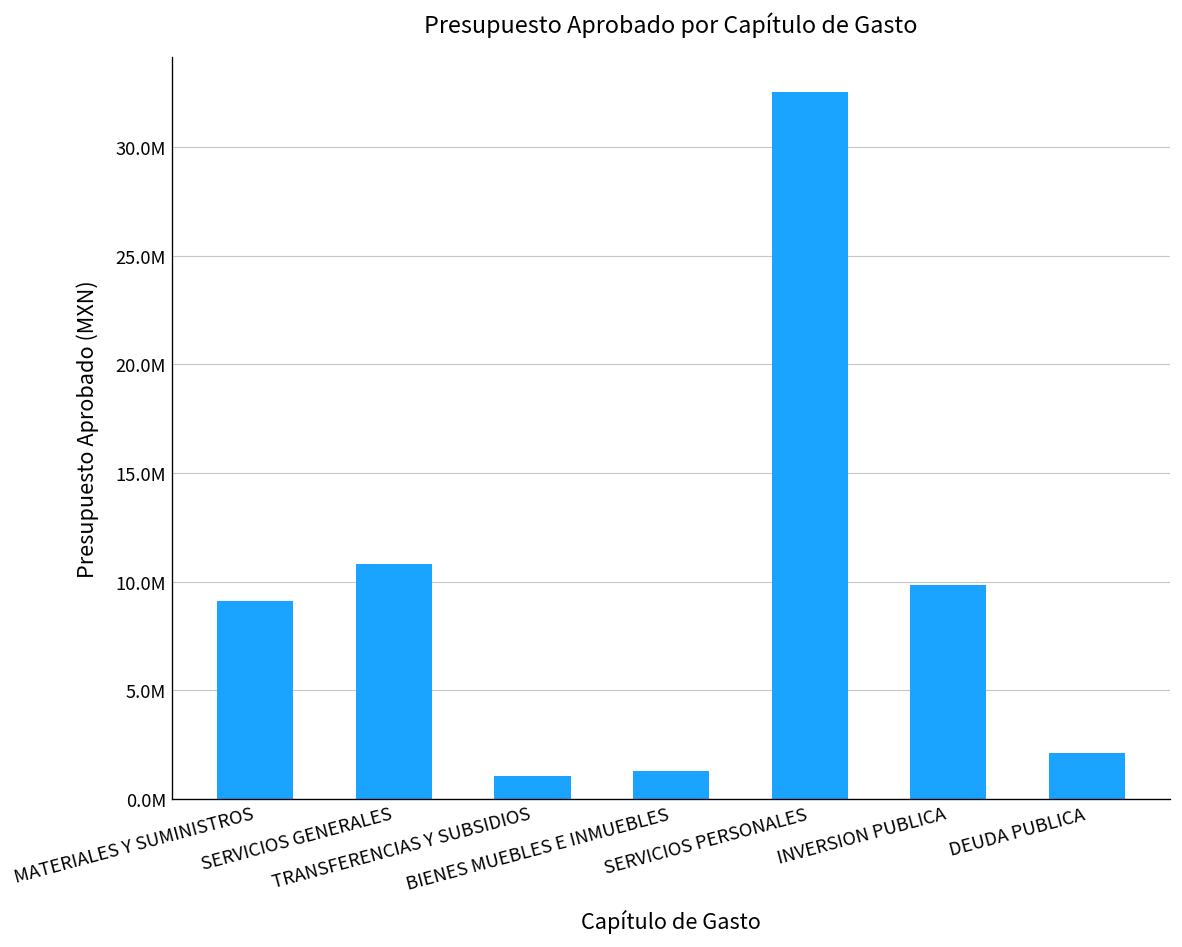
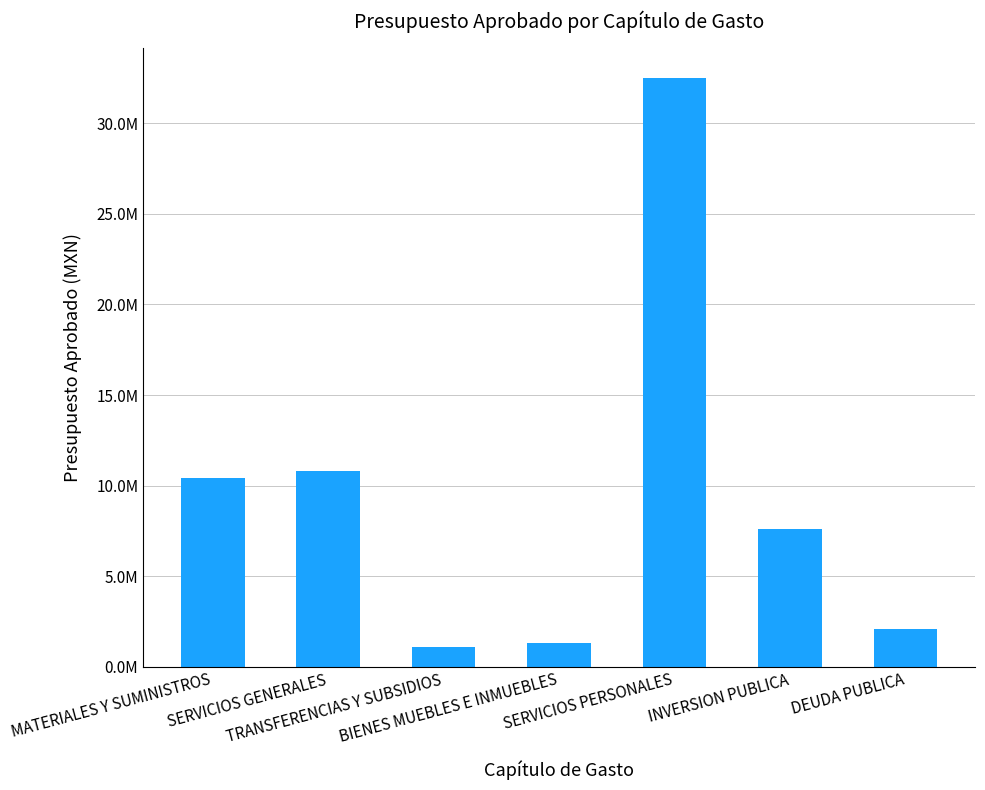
MATERIALES Y SUMINISTROS: 9100000 -> 10400000
INVERSION PUBLICA: 9900000 -> 7600000
